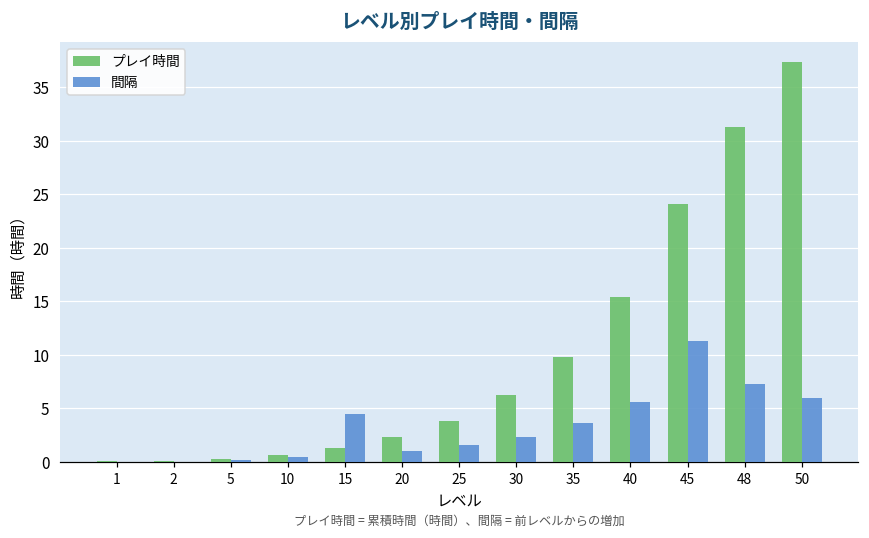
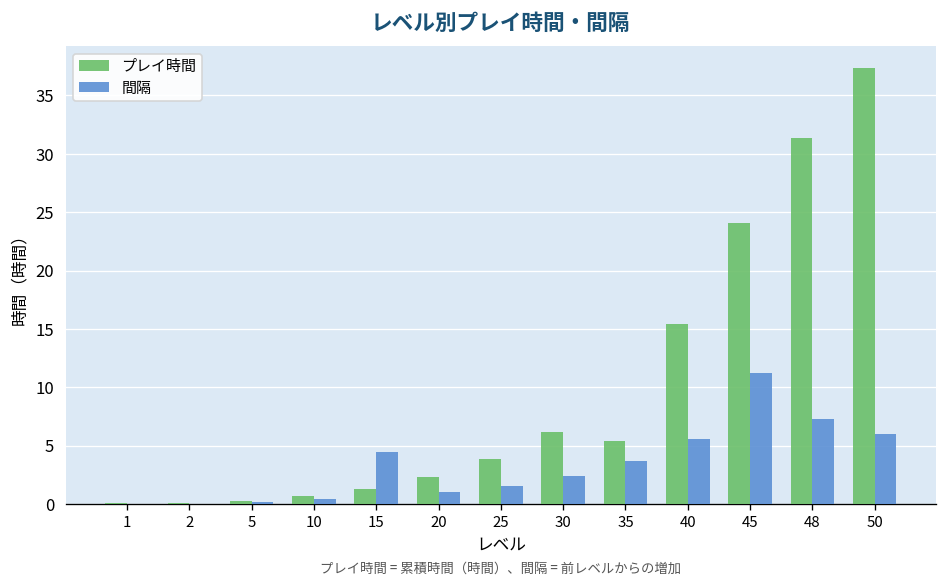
プレイ時間, 35: 10 -> 5
